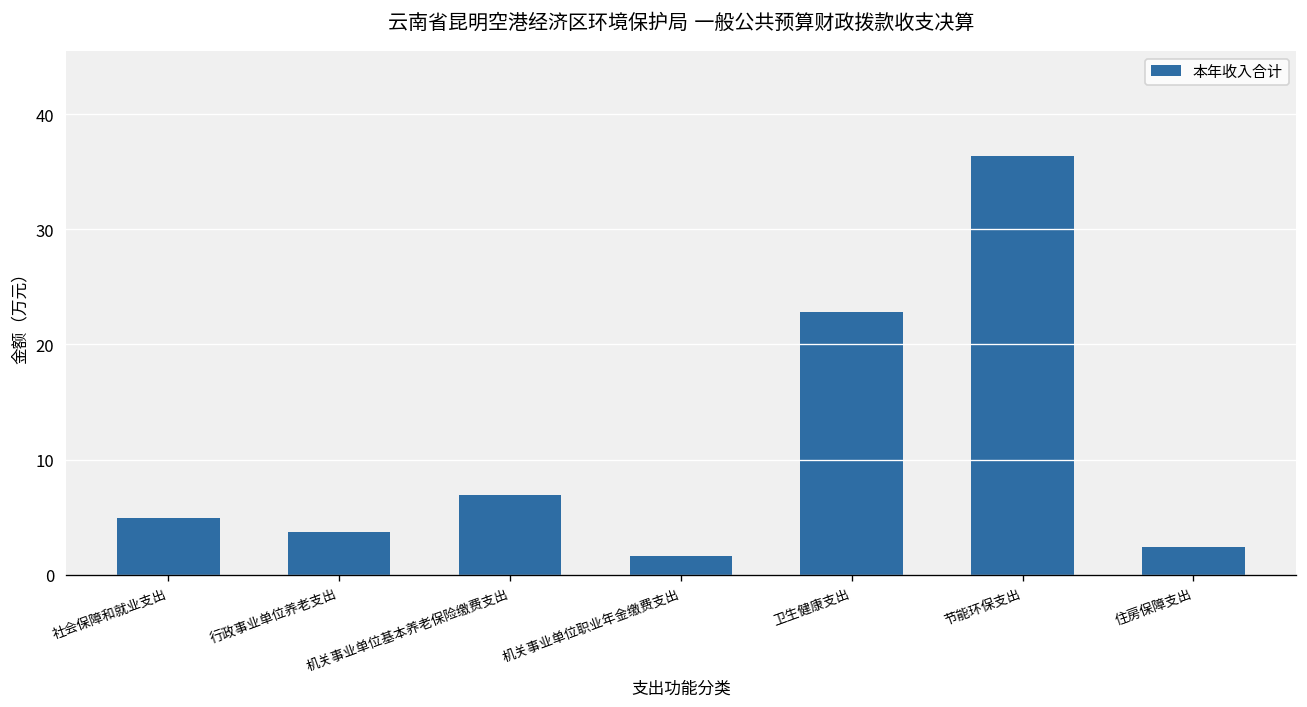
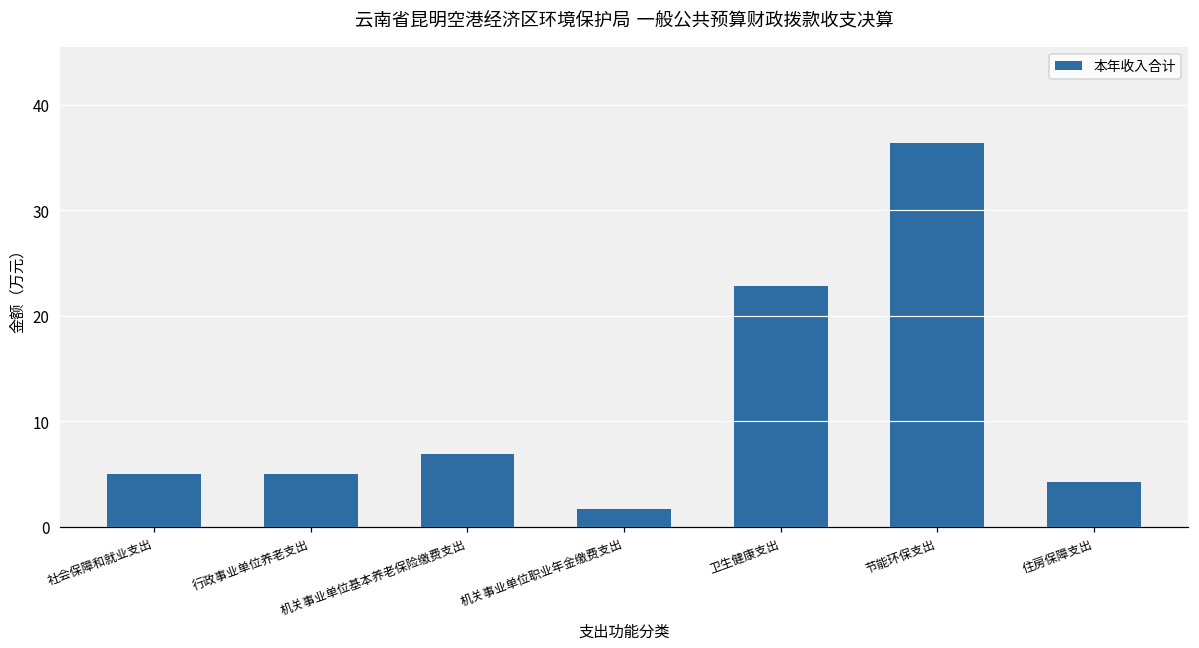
行政事业单位养老支出: 4 -> 5
住房保障支出: 2 -> 4
